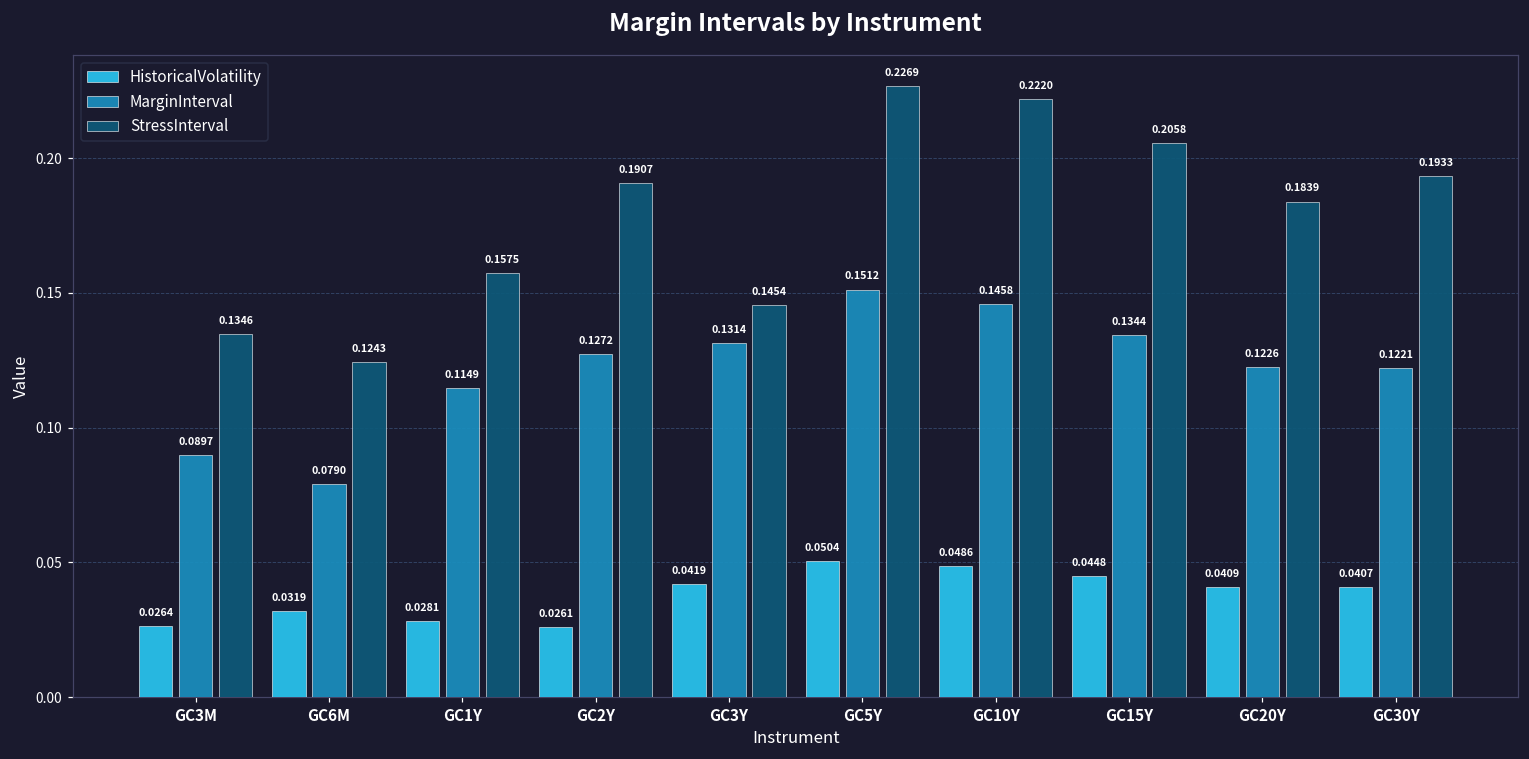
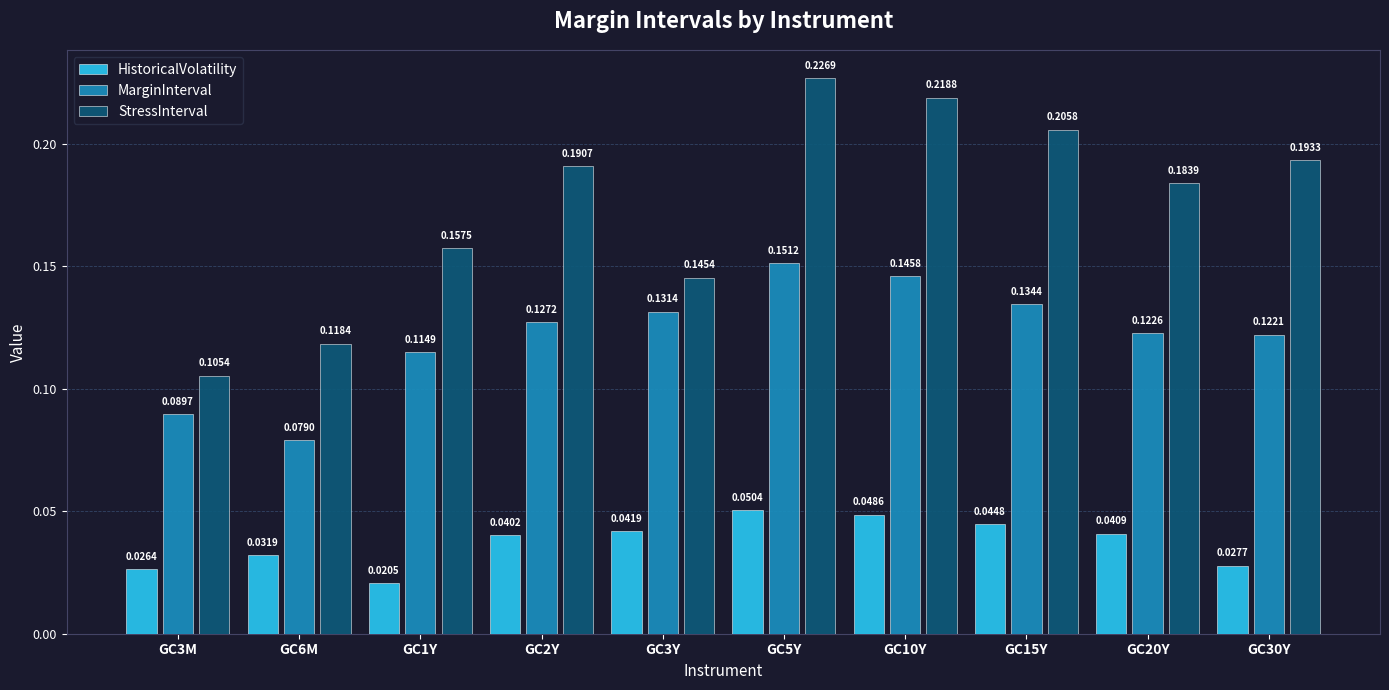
StressInterval, GC3M: 0.1346 -> 0.1054
StressInterval, GC6M: 0.1243 -> 0.1184
HistoricalVolatility, GC1Y: 0.0281 -> 0.0205
HistoricalVolatility, GC2Y: 0.0261 -> 0.0402
StressInterval, GC10Y: 0.2220 -> 0.2188
HistoricalVolatility, GC30Y: 0.0407 -> 0.0277
